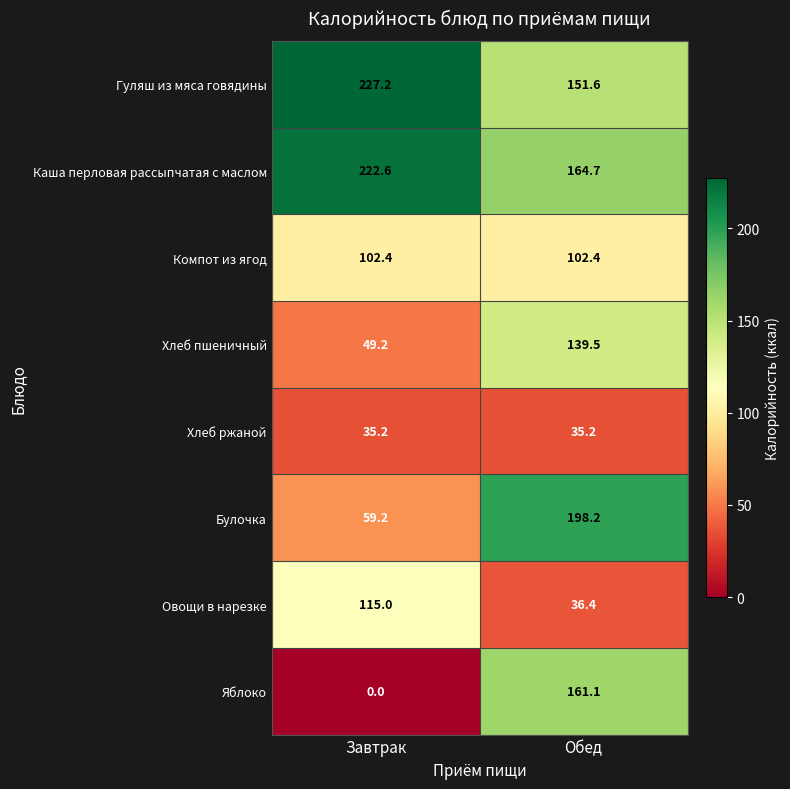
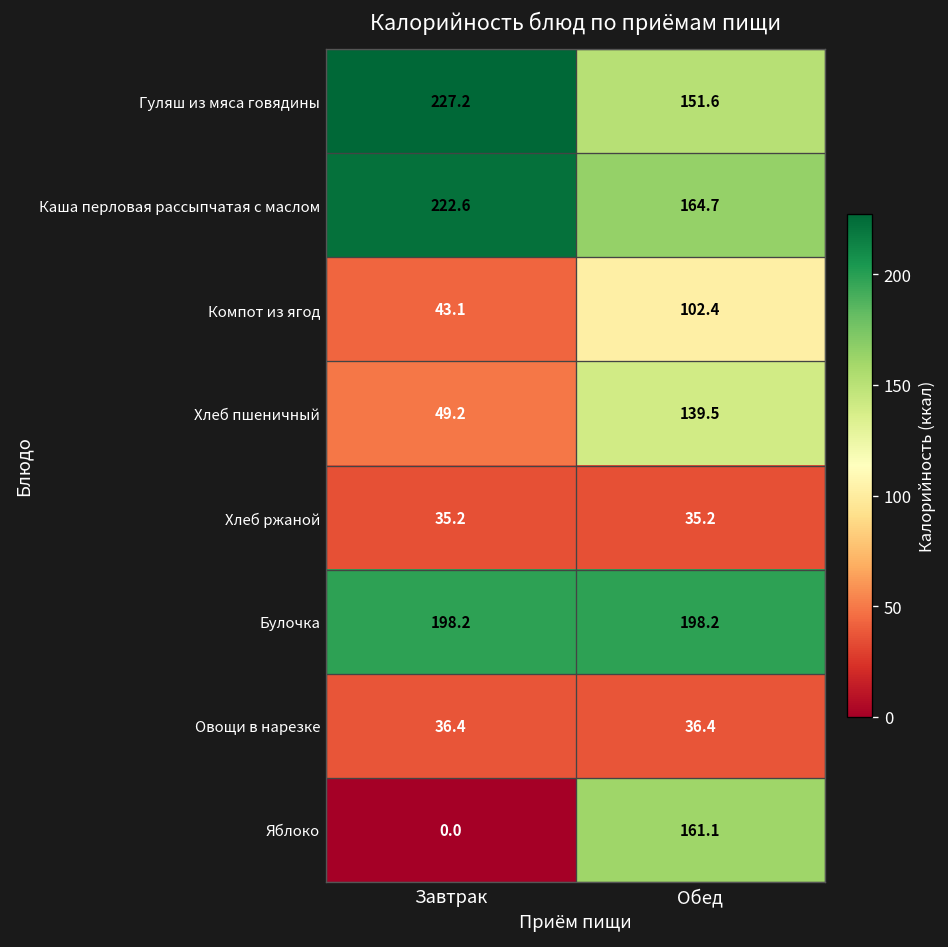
Компот из ягод, Завтрак: 102.4 -> 43.1
Булочка, Завтрак: 59.2 -> 198.2
Овощи в нарезке, Завтрак: 115.0 -> 36.4
